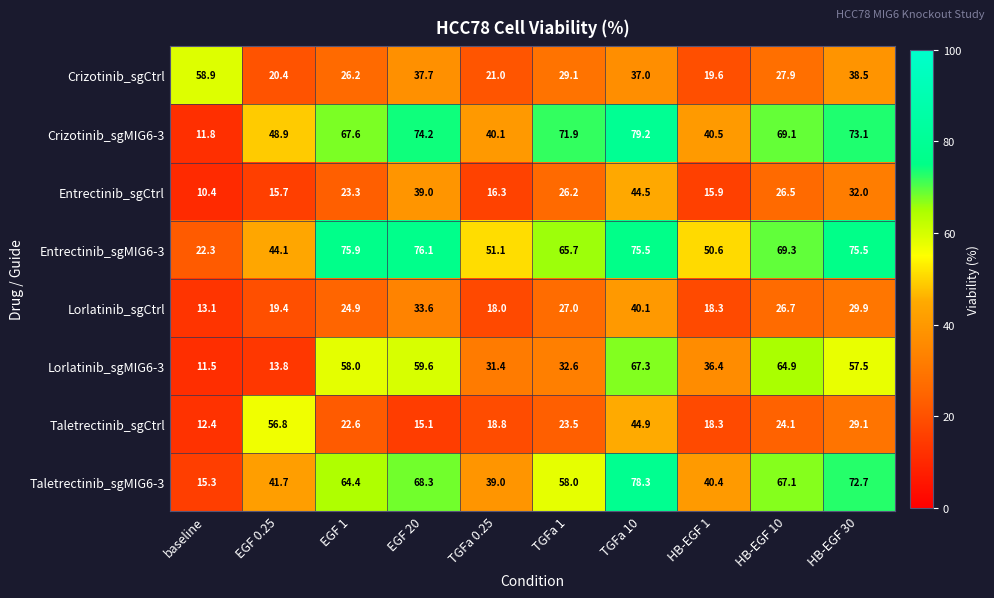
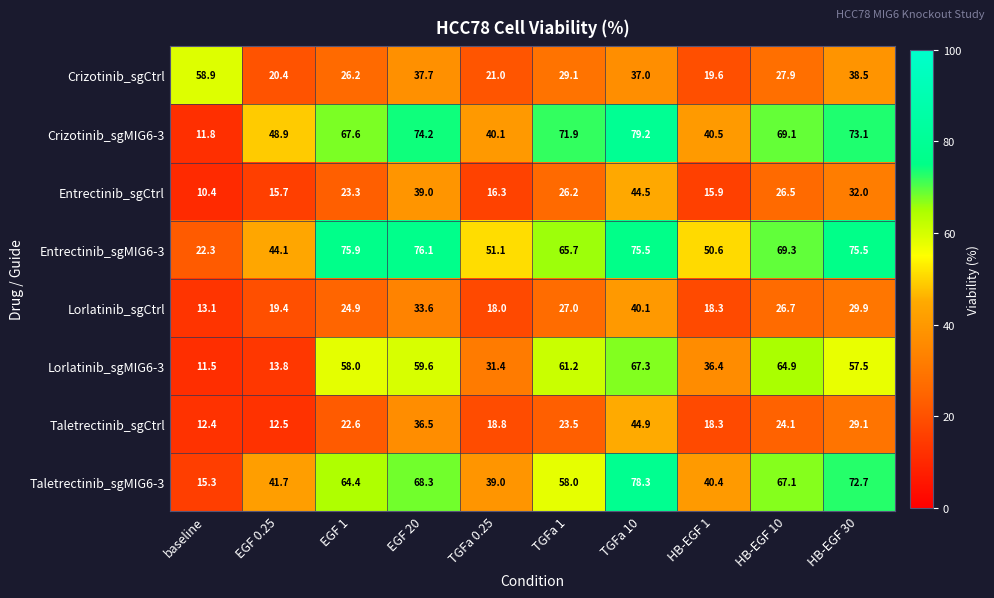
Lorlatinib_sgMIG6-3, TGFa 1: 32.6 -> 61.2
Taletrectinib_sgCtrl, EGF 0.25: 56.8 -> 12.5
Taletrectinib_sgCtrl, EGF 20: 15.1 -> 36.5
